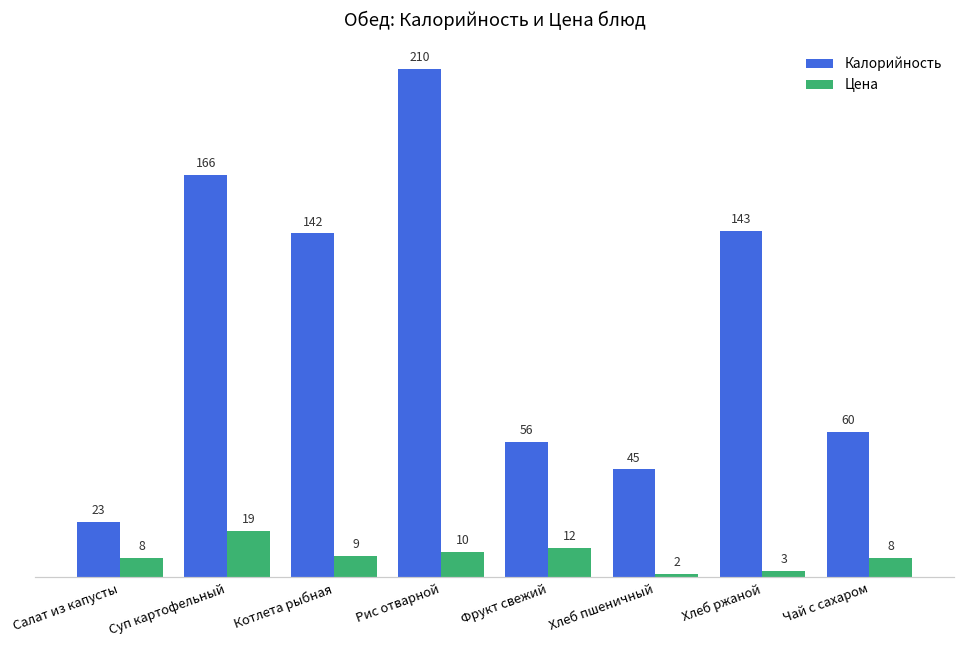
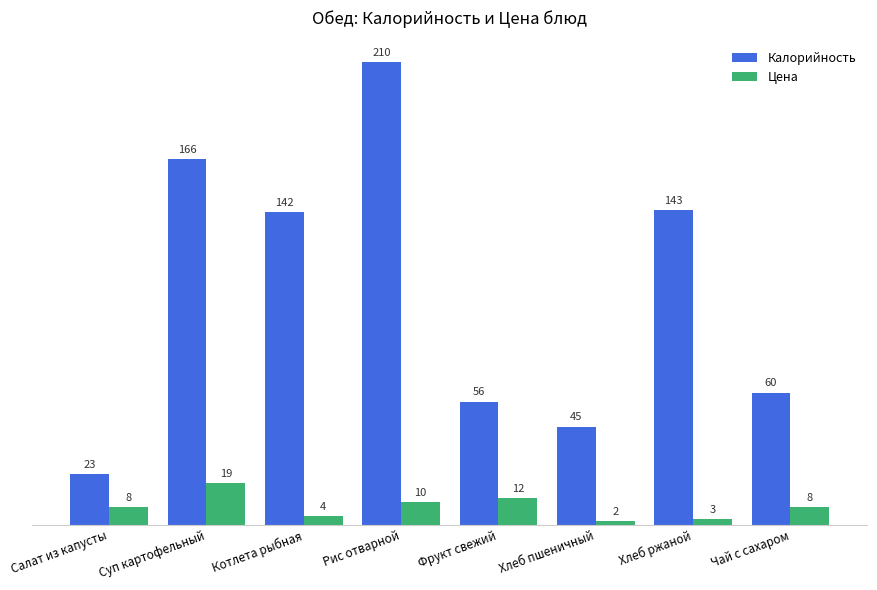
Цена, Котлета рыбная: 9 -> 4
